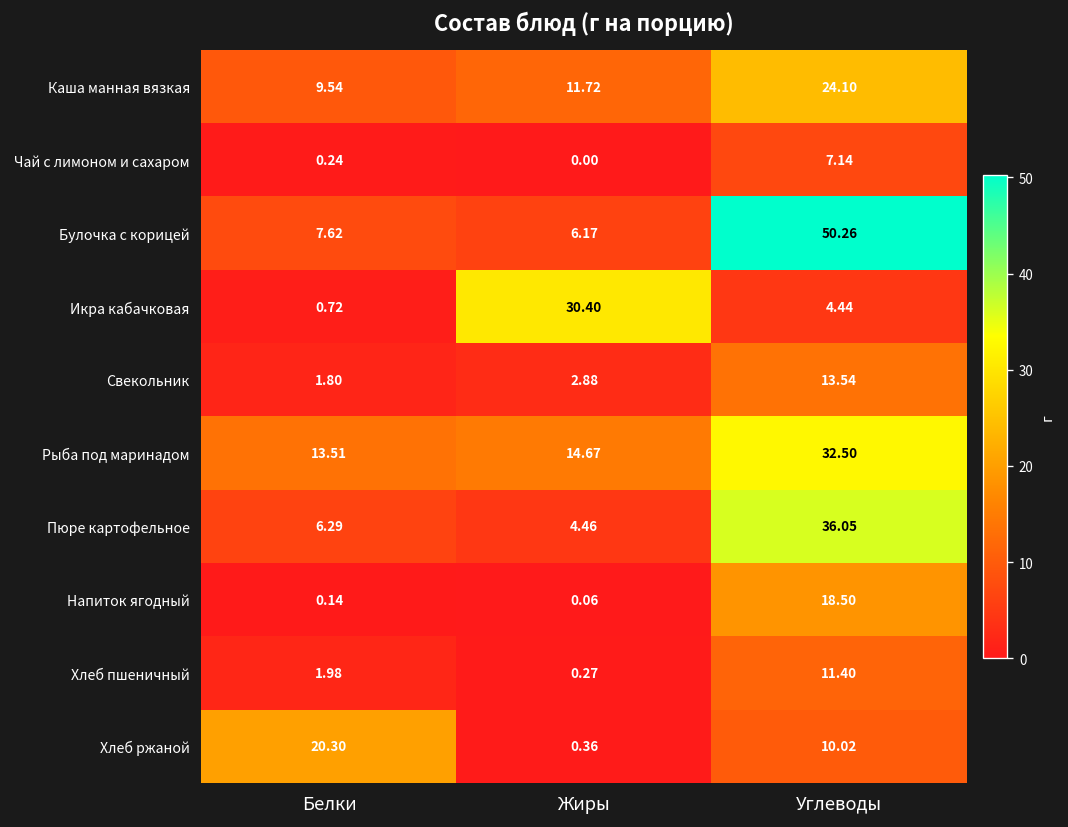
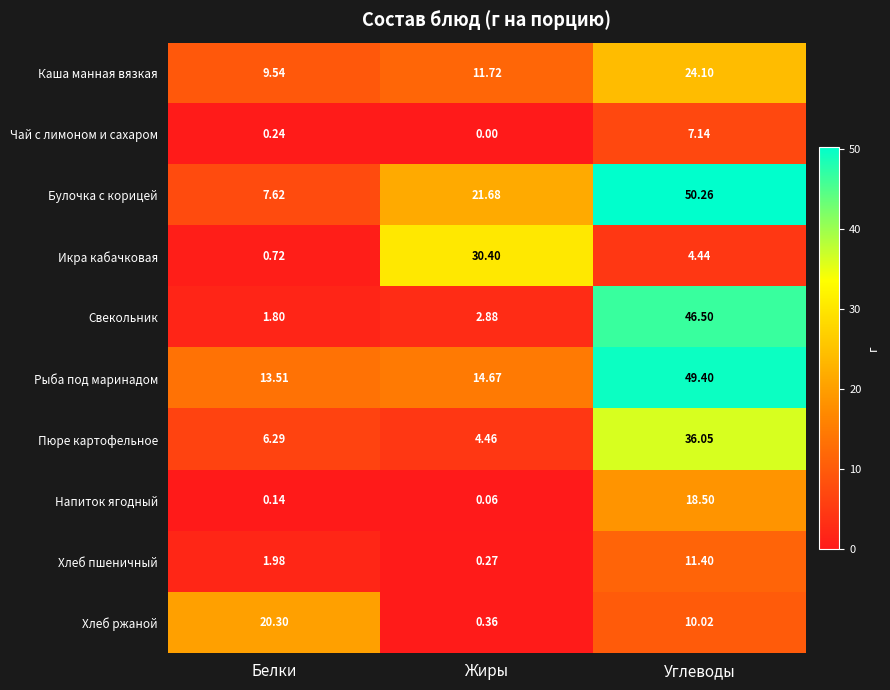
Булочка с корицей, Жиры: 6.17 -> 21.68
Свекольник, Углеводы: 13.54 -> 46.50
Рыба под маринадом, Углеводы: 32.50 -> 49.40
